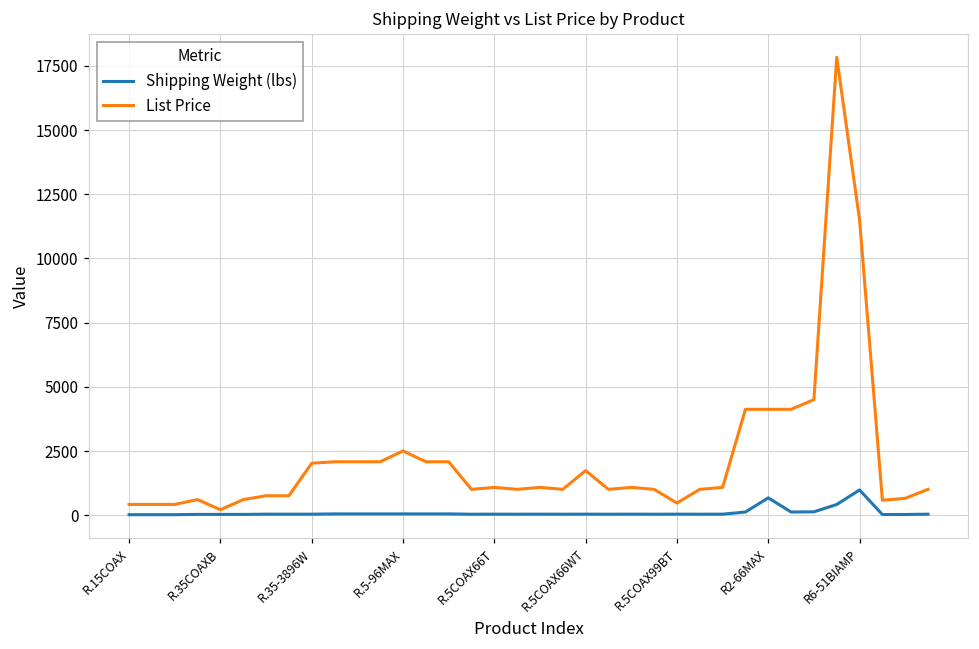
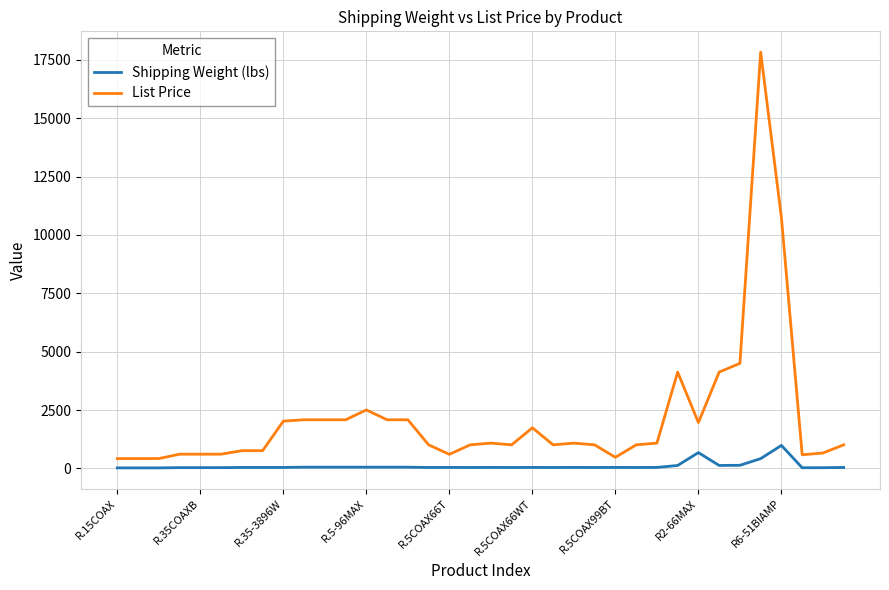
List Price, R.35COAXB: 200 -> 600
List Price, R.5COAX66T: 1100 -> 600
List Price, R2-66MAX: 4100 -> 2000
List Price, R6-51BIAMP: 11500 -> 10700
